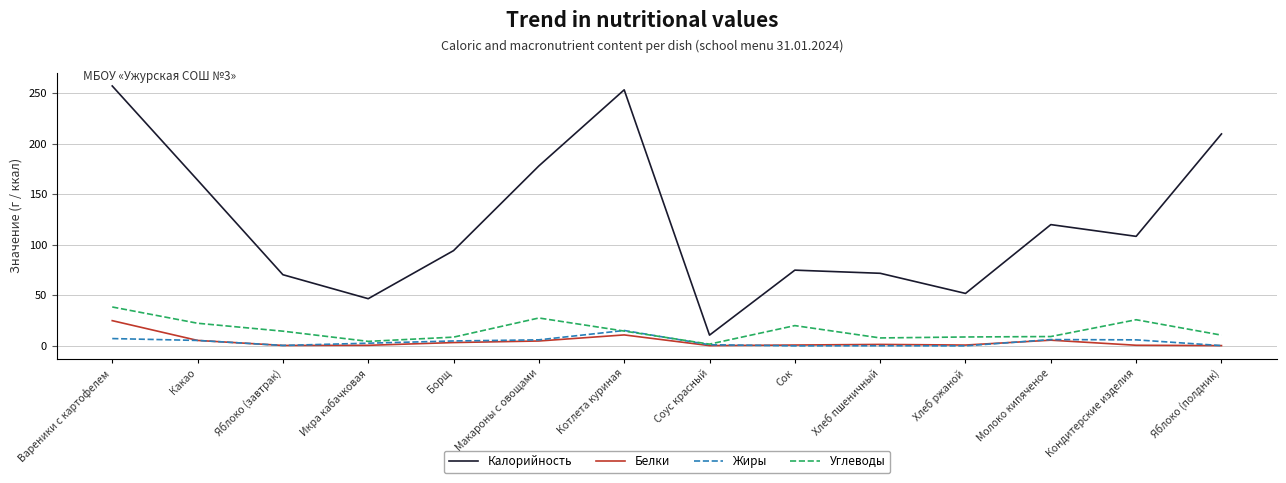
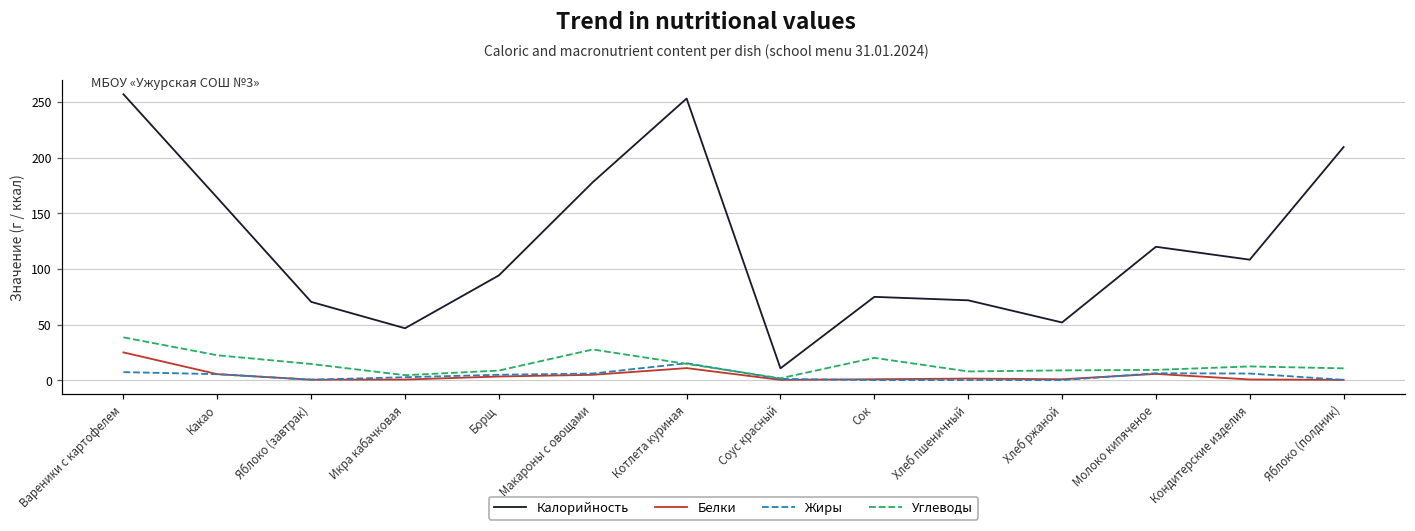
Углеводы, Кондитерские изделия: 26 -> 13
